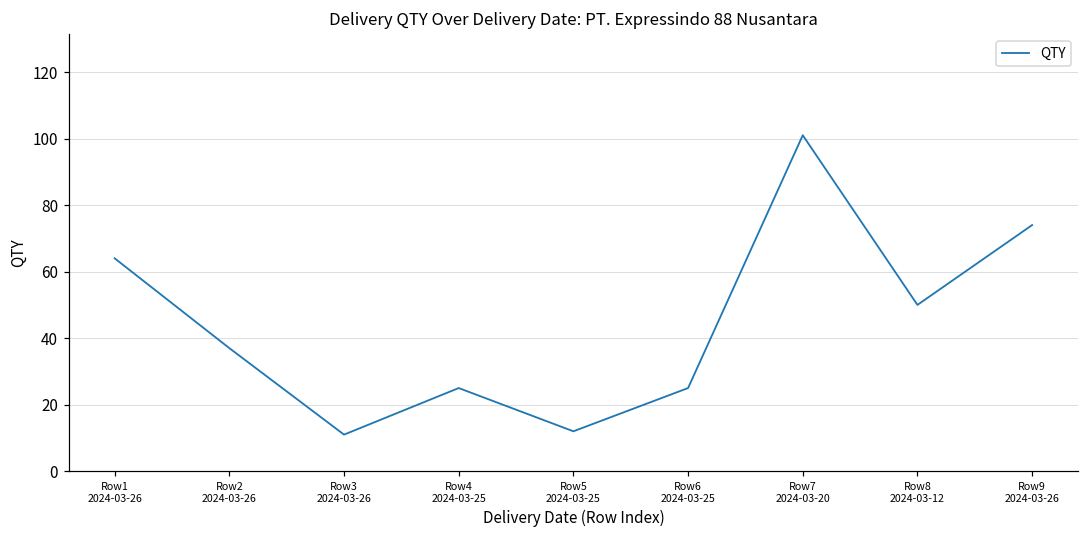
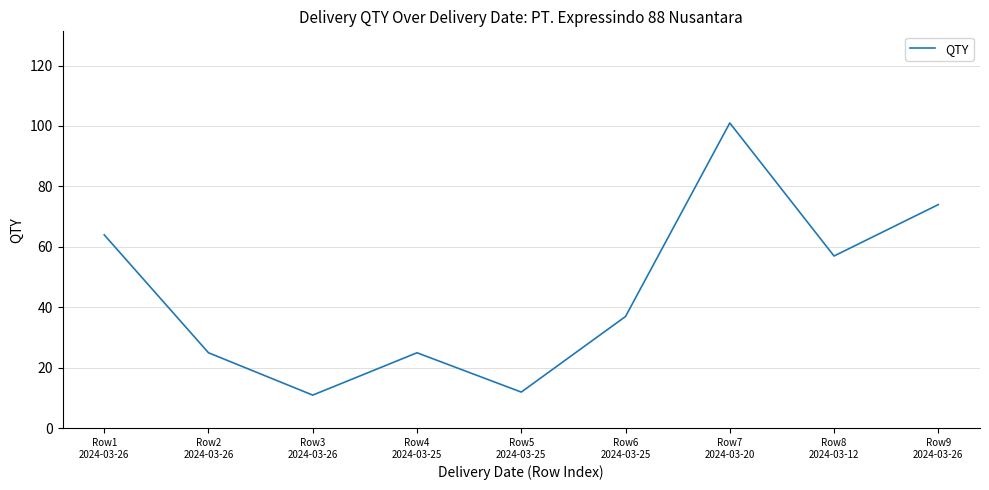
Row2 2024-03-26: 37 -> 25
Row6 2024-03-25: 25 -> 37
Row8 2024-03-12: 50 -> 57
